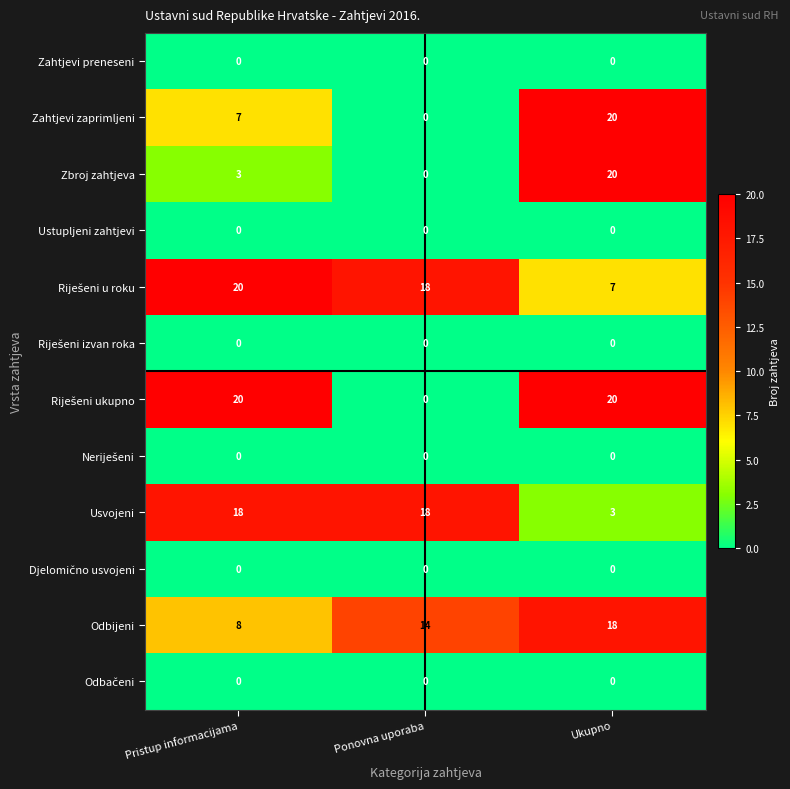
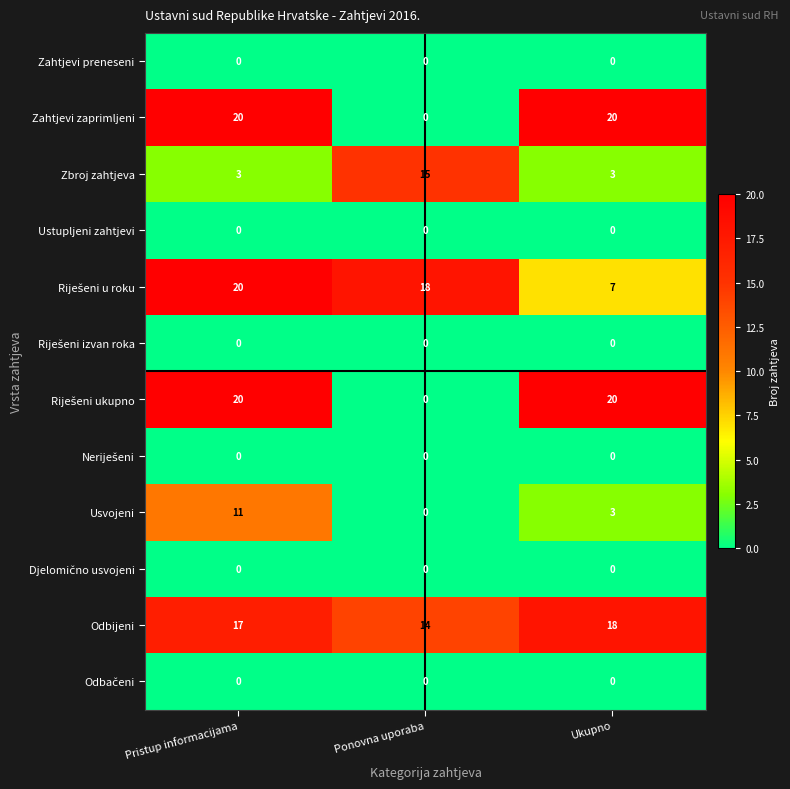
Zahtjevi zaprimljeni, Pristup informacijama: 7 -> 20
Zbroj zahtjeva, Ponovna uporaba: 0 -> 15
Zbroj zahtjeva, Ukupno: 20 -> 3
Usvojeni, Pristup informacijama: 18 -> 11
Usvojeni, Ponovna uporaba: 18 -> 0
Odbijeni, Pristup informacijama: 8 -> 17
